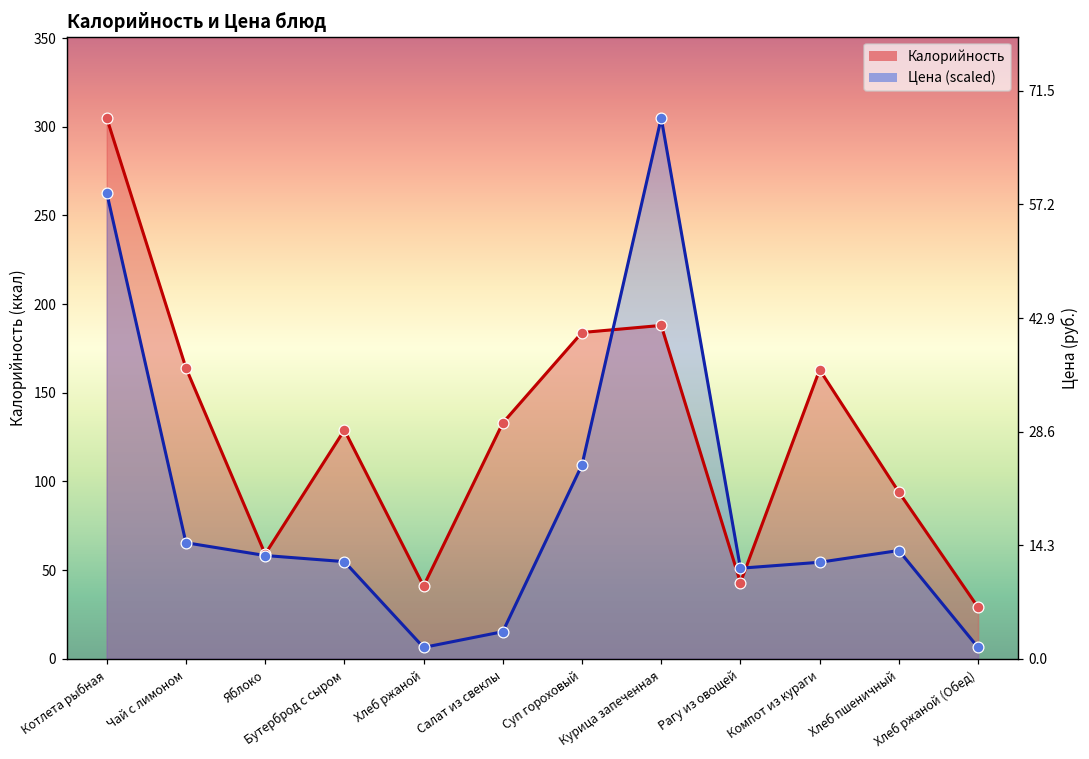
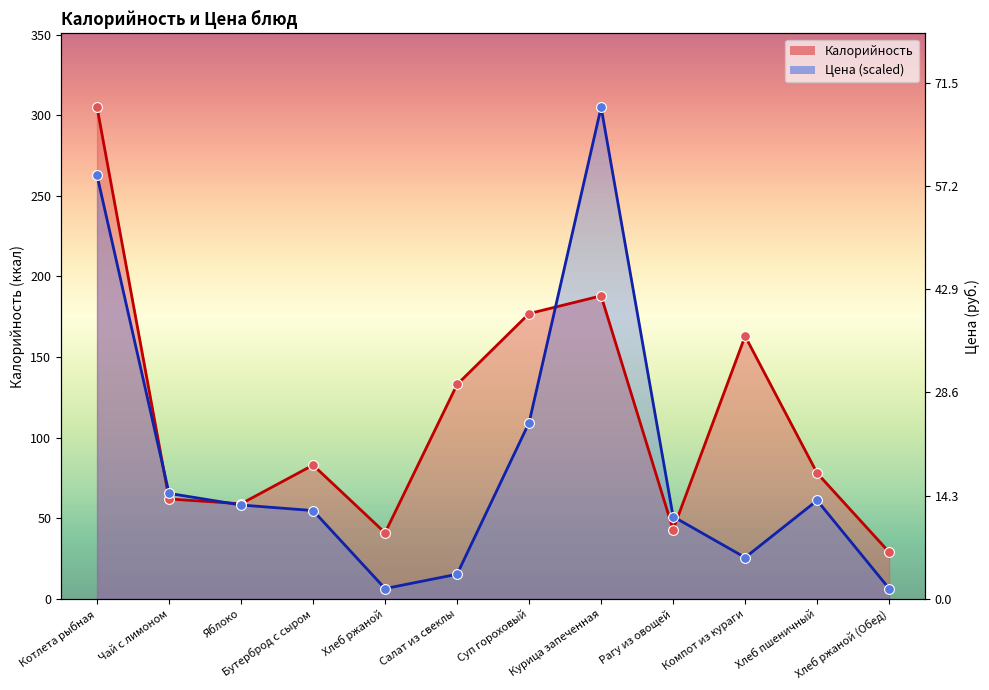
Калорийность, Чай с лимоном: 164 -> 62
Калорийность, Бутерброд с сыром: 129 -> 83
Калорийность, Суп гороховый: 184 -> 177
Цена (scaled), Компот из кураги: 54 -> 26
Калорийность, Хлеб пшеничный: 94 -> 78
